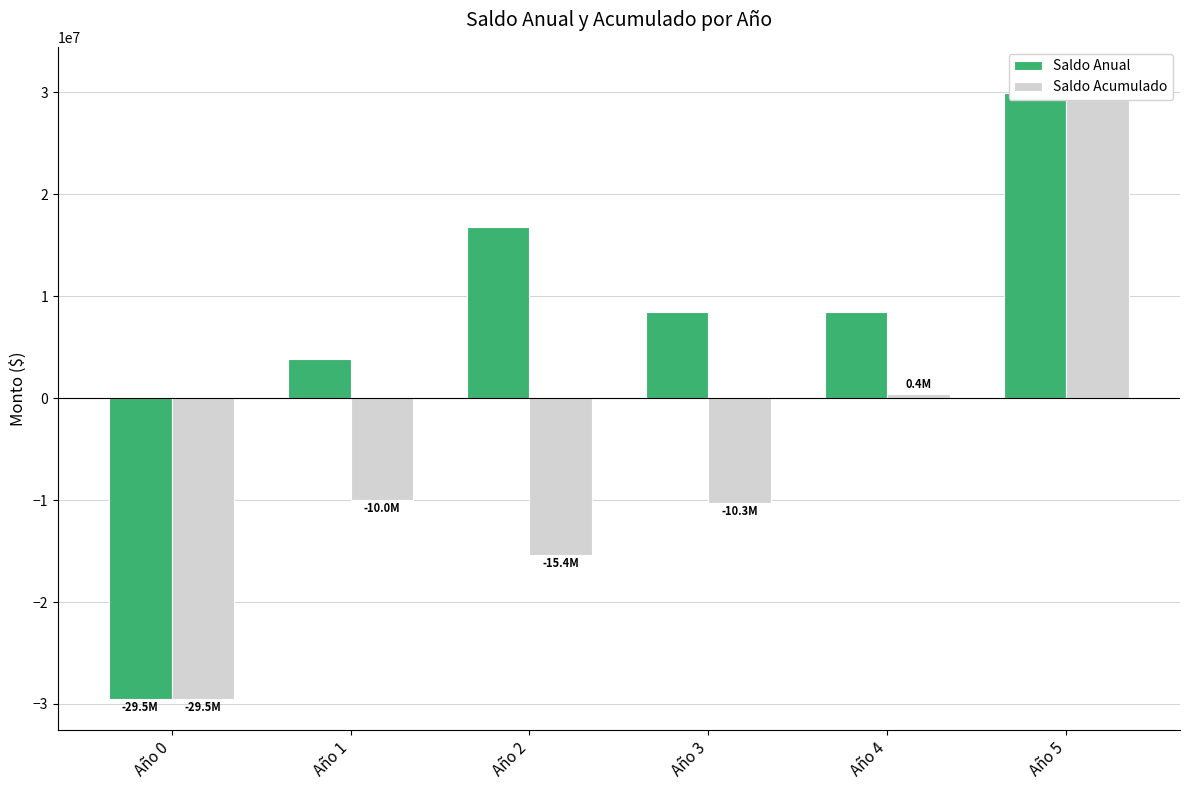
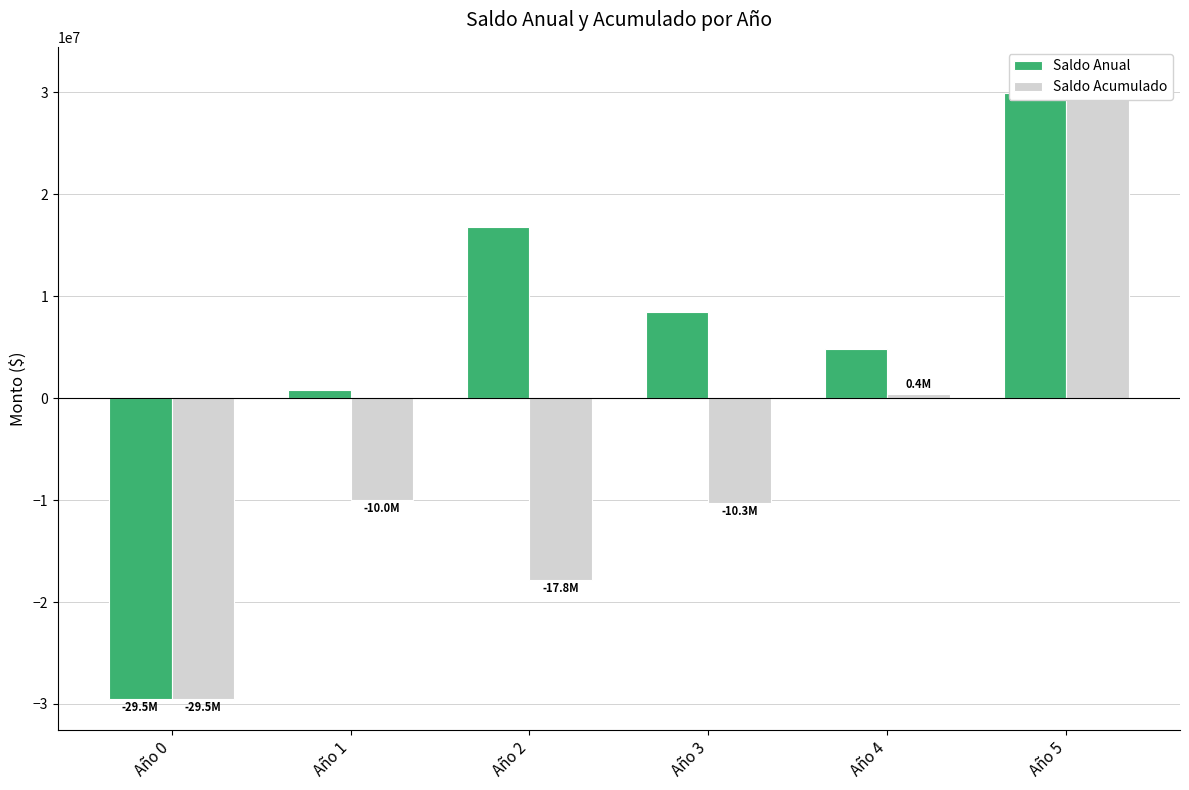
Saldo Anual, Año 1: 3800000 -> 800000
Saldo Acumulado, Año 2: -15.4M -> -17.8M
Saldo Anual, Año 4: 8400000 -> 4800000
